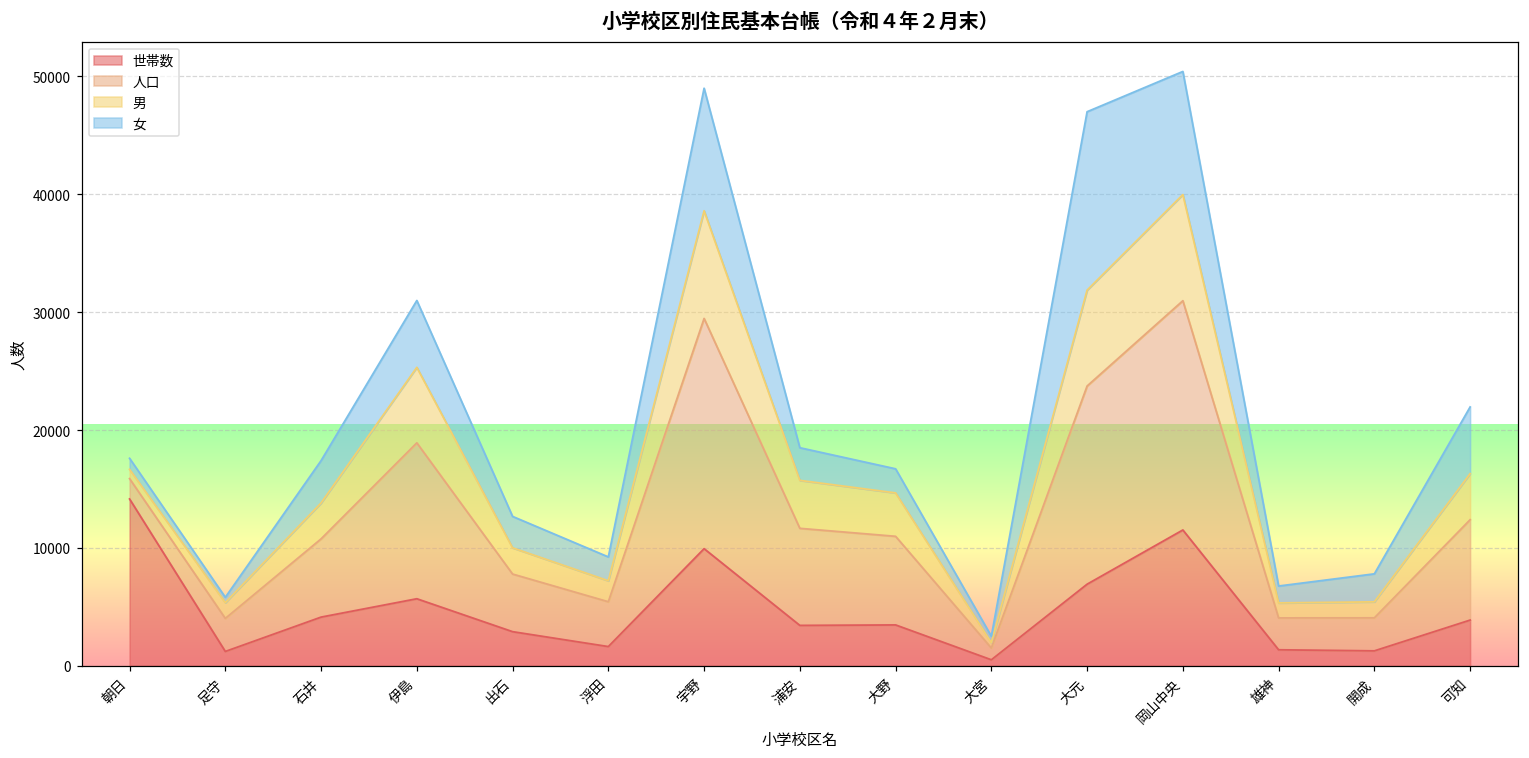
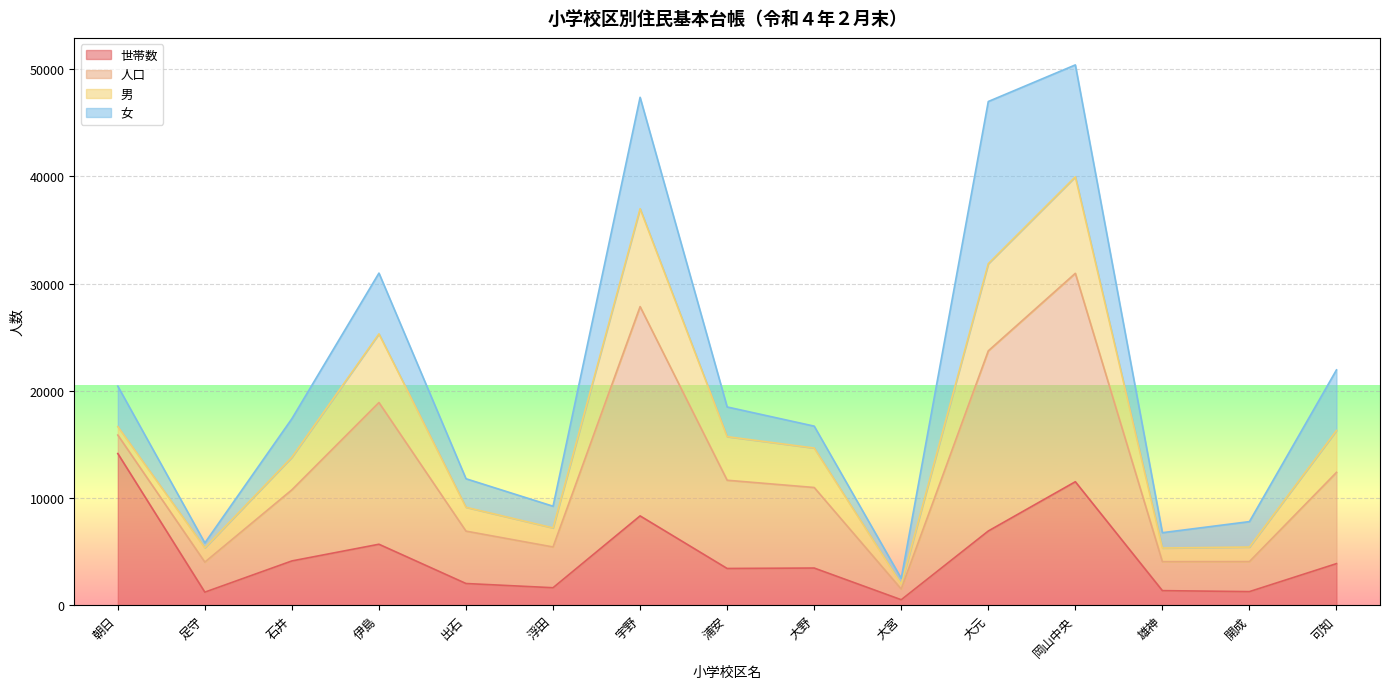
女, 朝日: 900 -> 3800
世帯数, 出石: 2900 -> 2000
世帯数, 宇野: 9900 -> 8300
